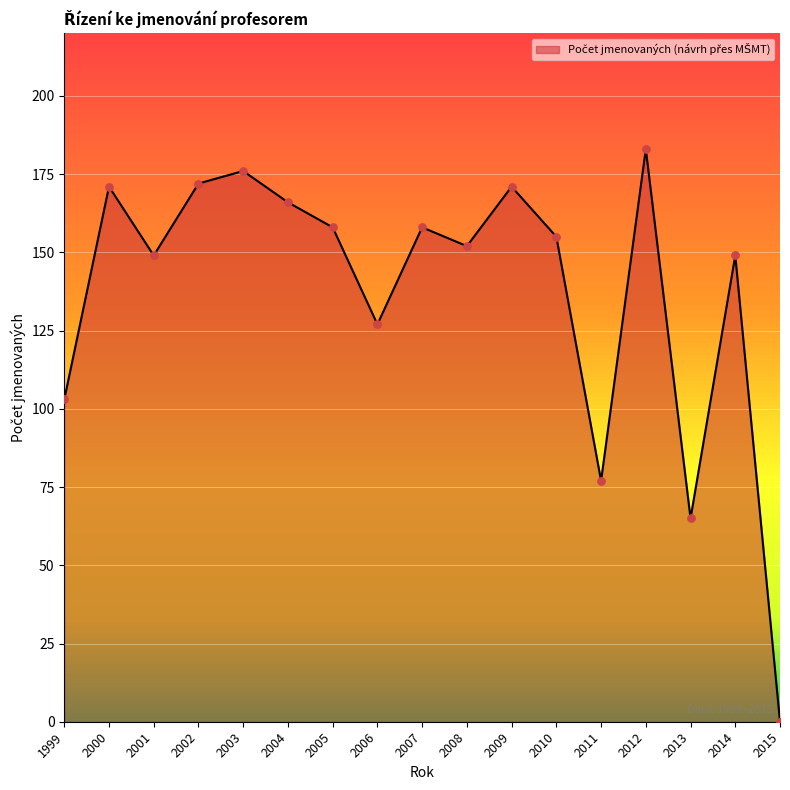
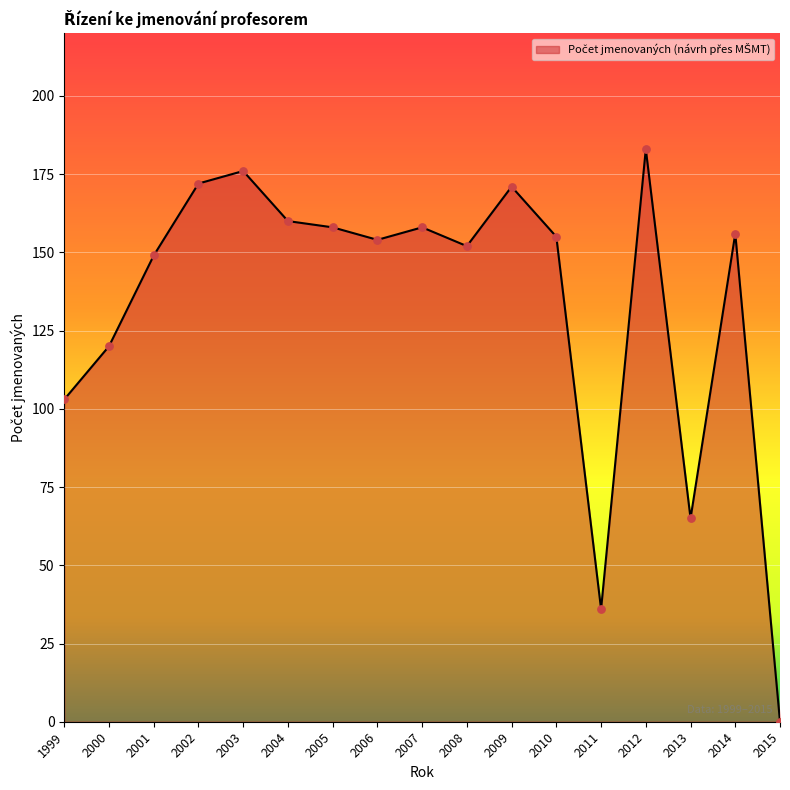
2000: 171 -> 120
2004: 166 -> 160
2006: 127 -> 154
2011: 77 -> 36
2014: 149 -> 156
